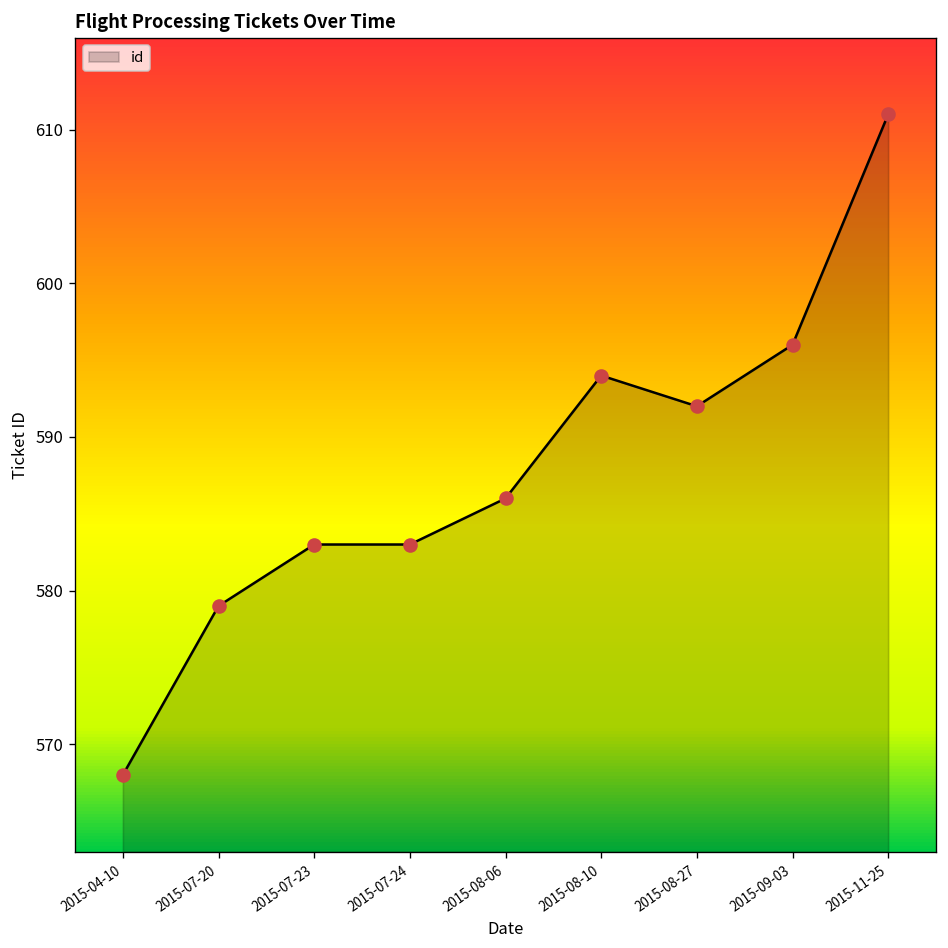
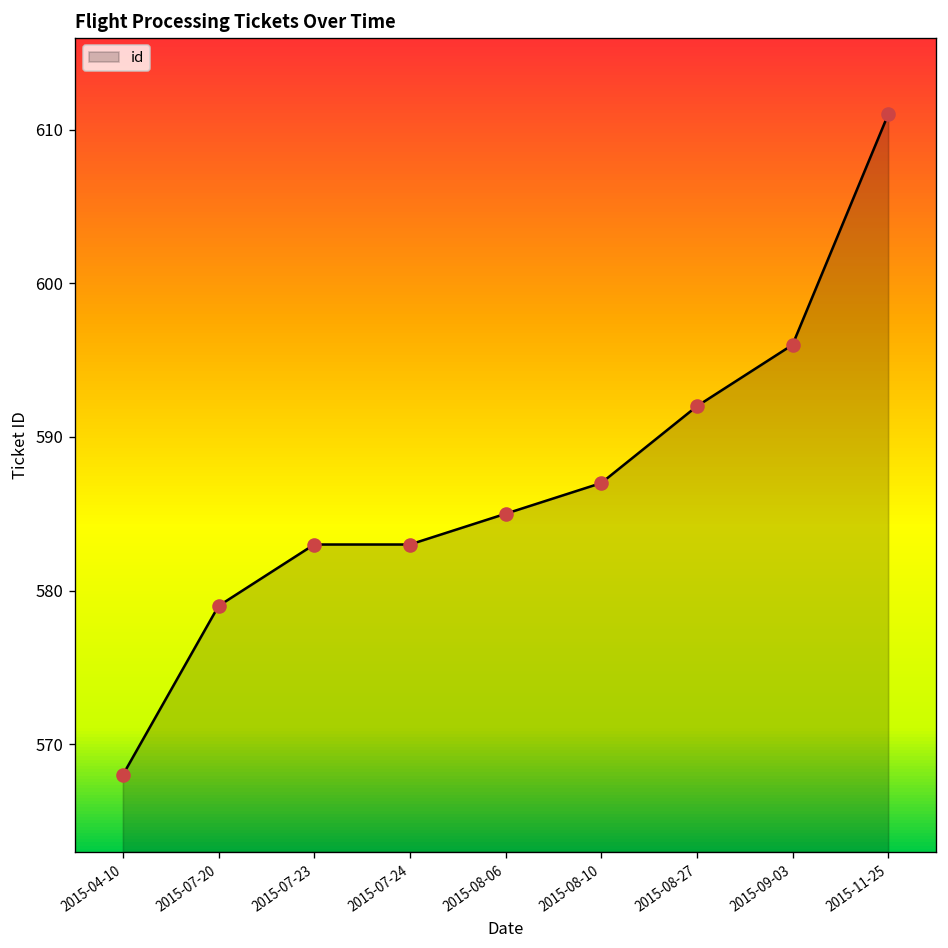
2015-08-06: 586 -> 585
2015-08-10: 594 -> 587
